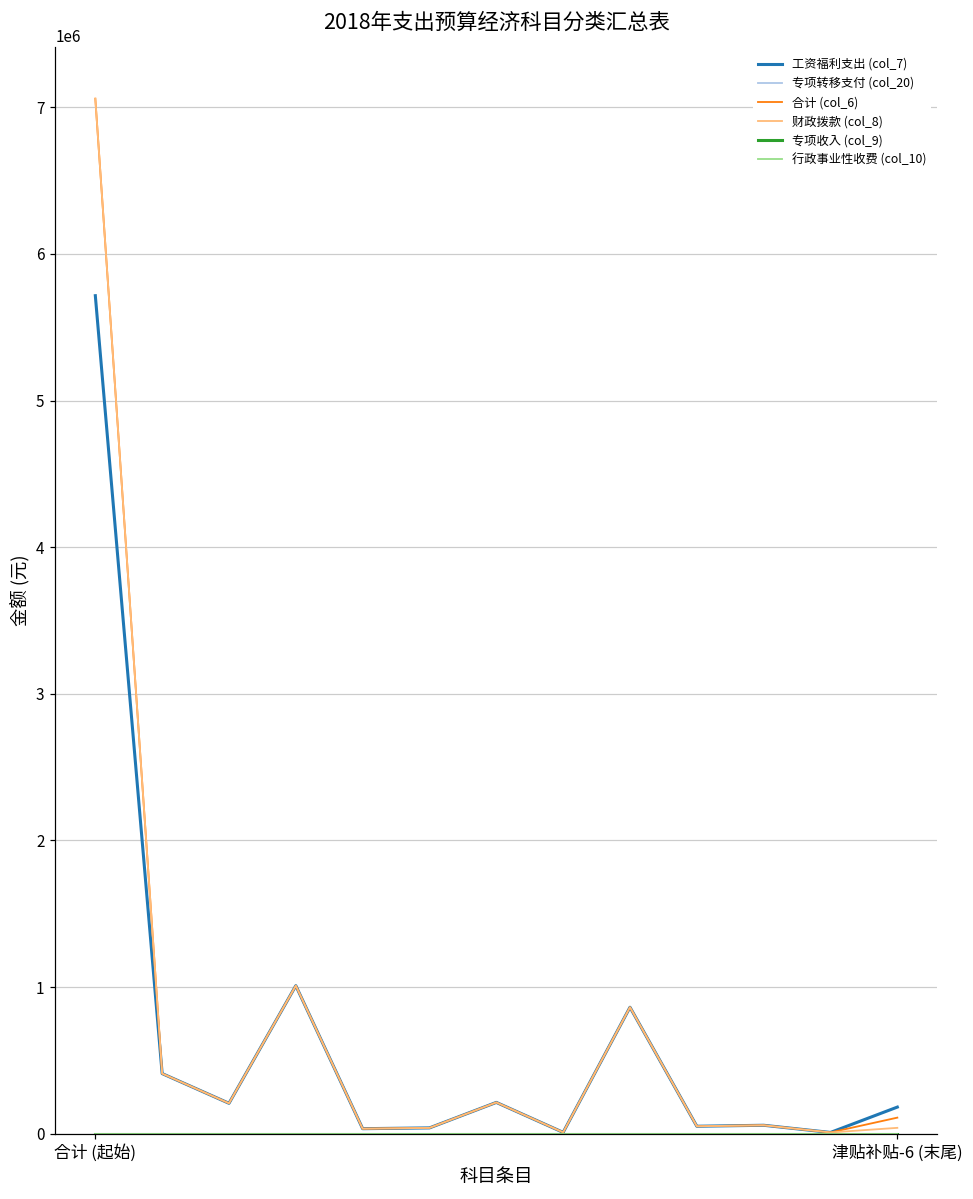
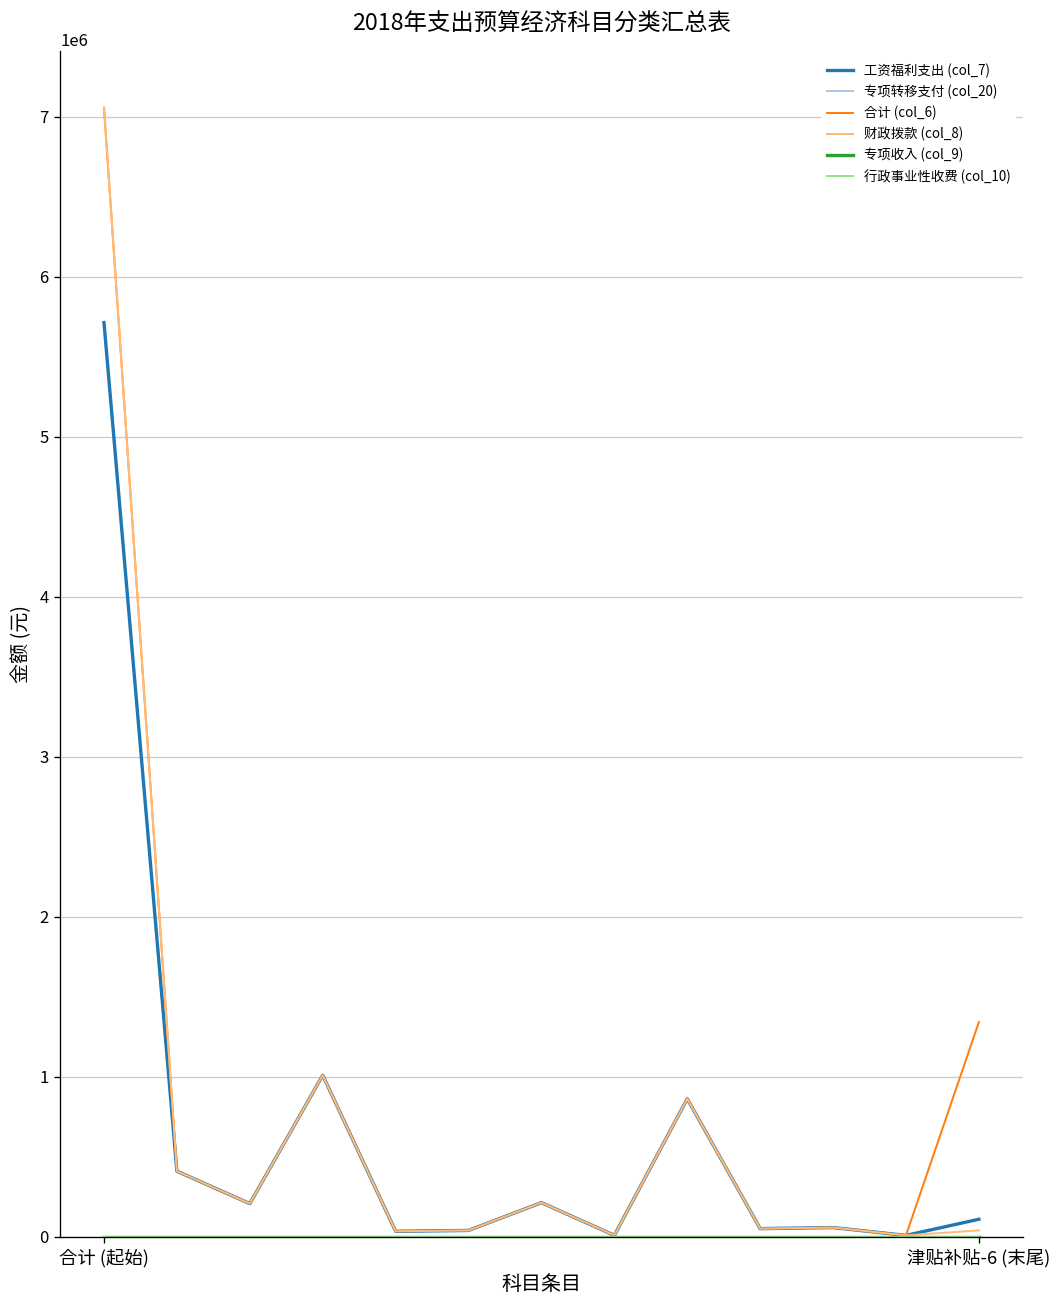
工资福利支出 (col_7), 津贴补贴-6 (末尾): 180000 -> 110000
合计 (col_6), 津贴补贴-6 (末尾): 110000 -> 1340000
